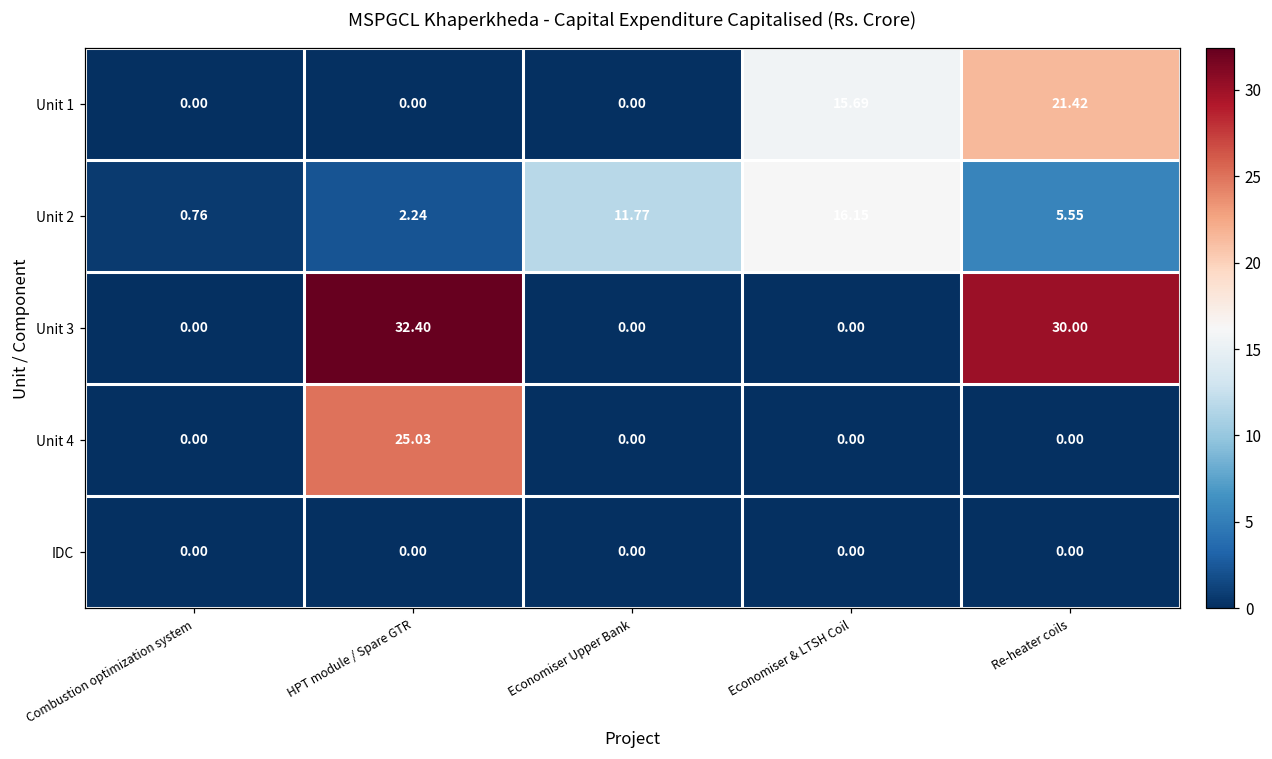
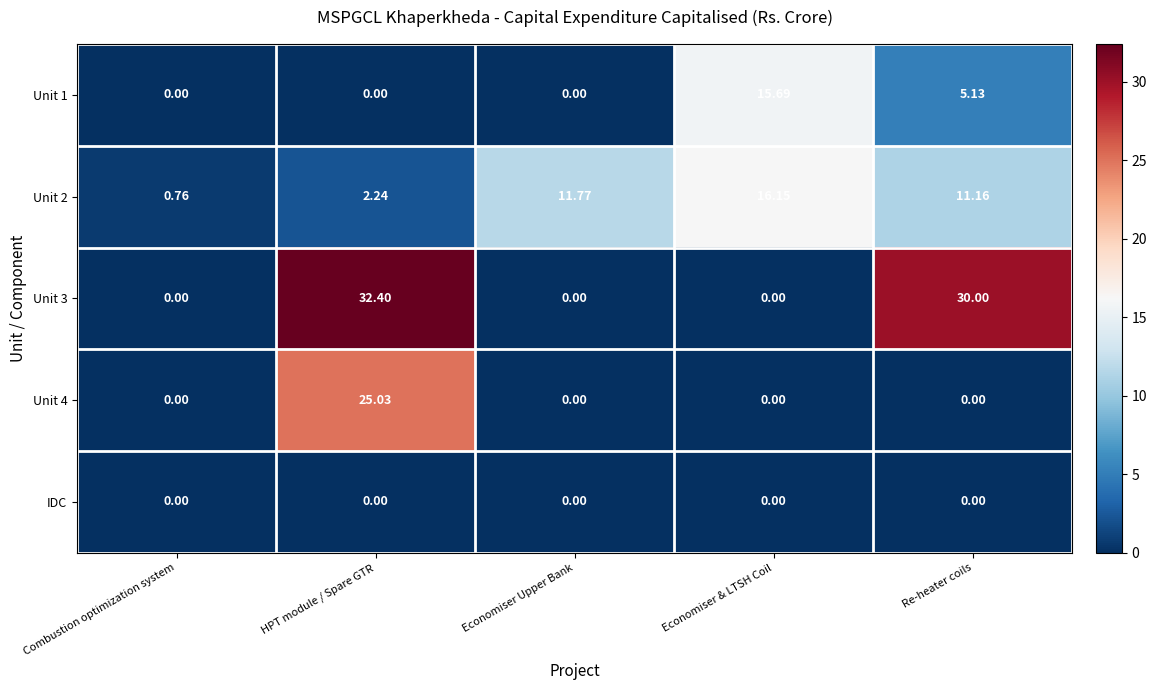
Unit 1, Re-heater coils: 21.42 -> 5.13
Unit 2, Re-heater coils: 5.55 -> 11.16
